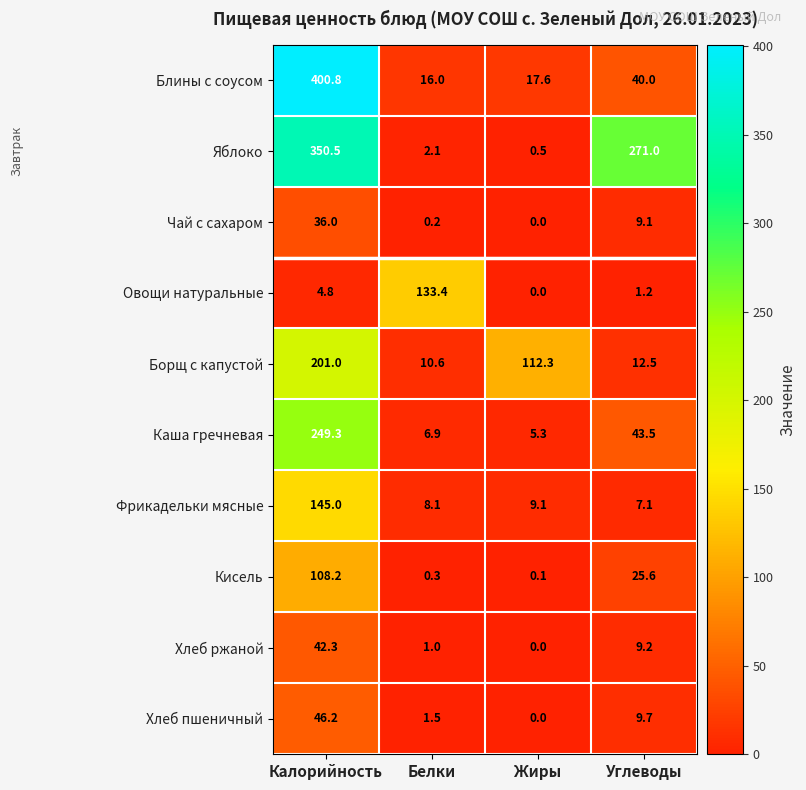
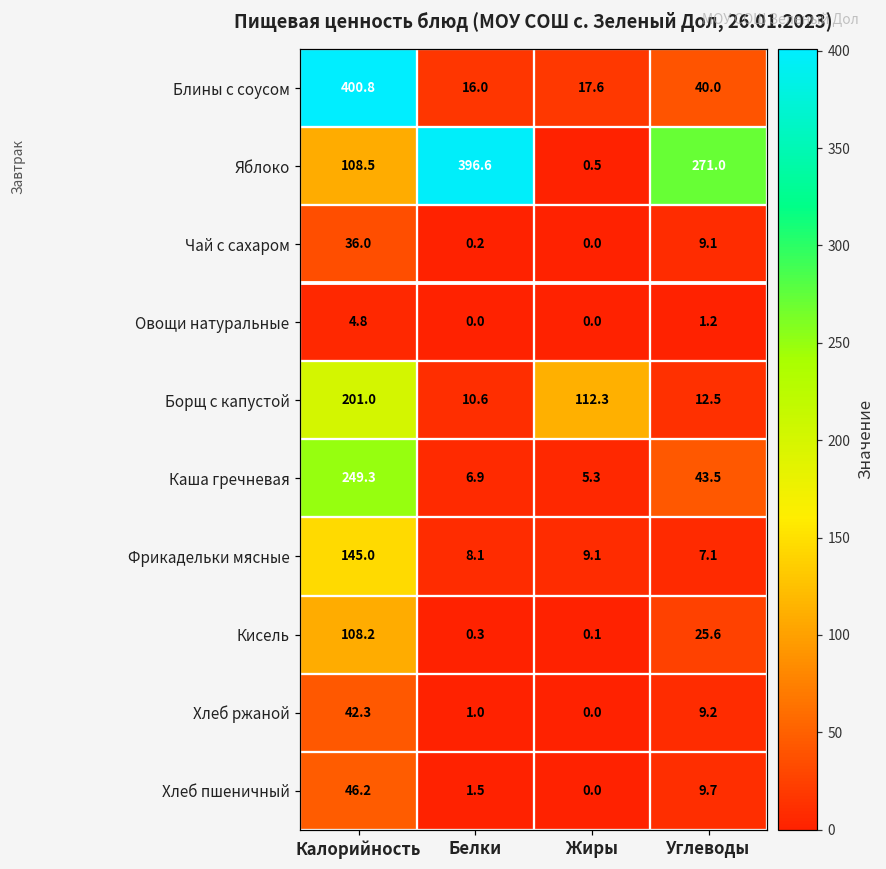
Яблоко, Калорийность: 350.5 -> 108.5
Яблоко, Белки: 2.1 -> 396.6
Овощи натуральные, Белки: 133.4 -> 0.0
